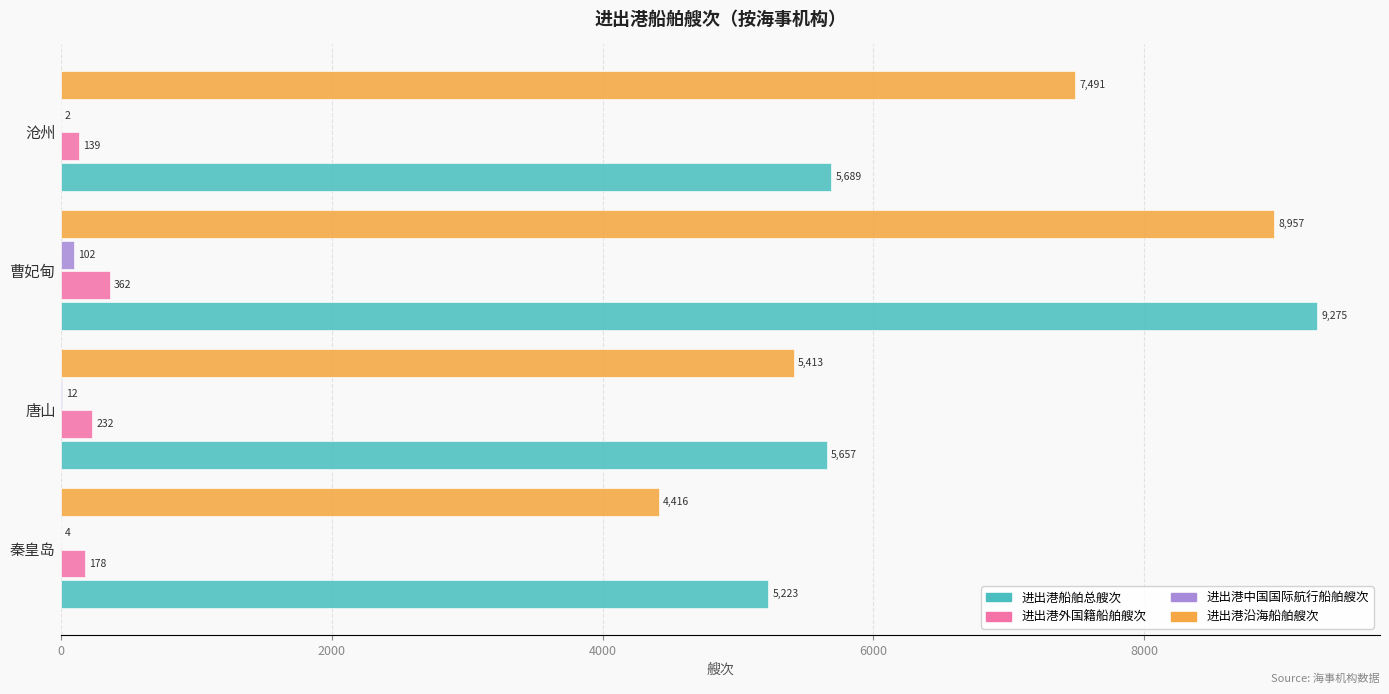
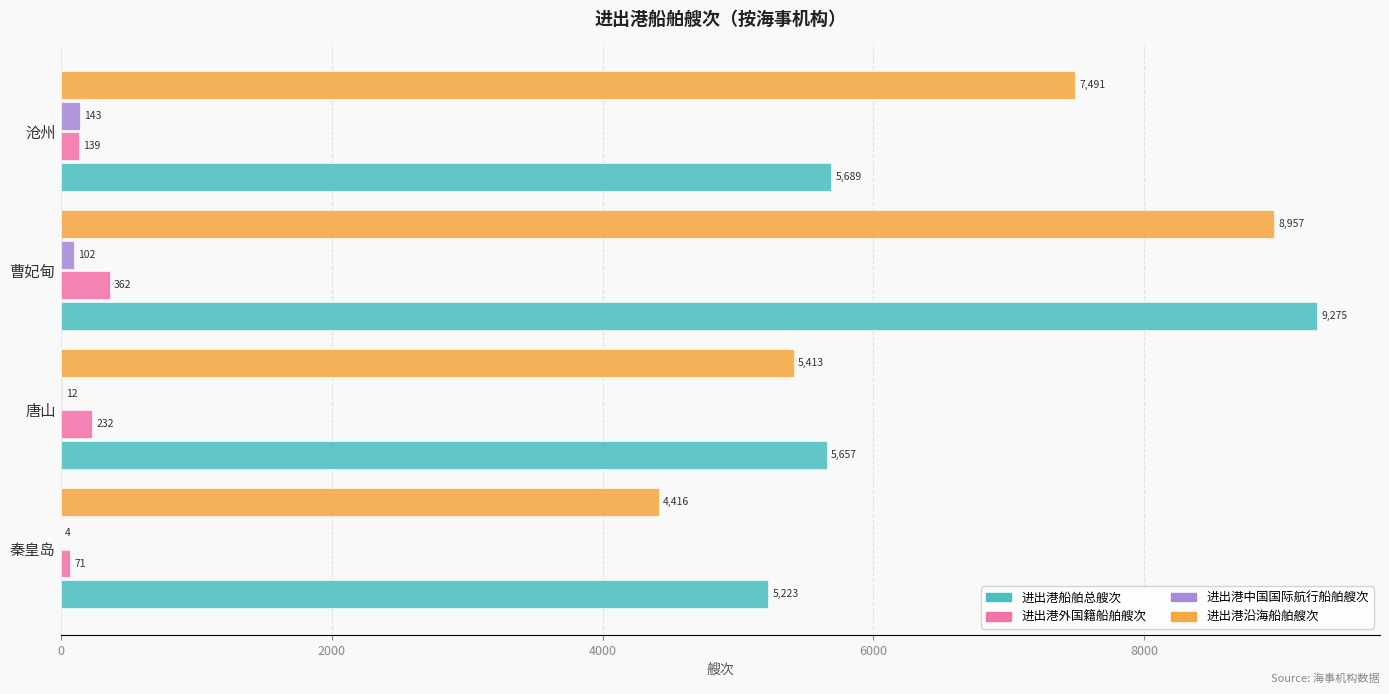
进出港中国国际航行船舶艘次, 沧州: 2 -> 143
进出港外国籍船舶艘次, 秦皇岛: 178 -> 71
